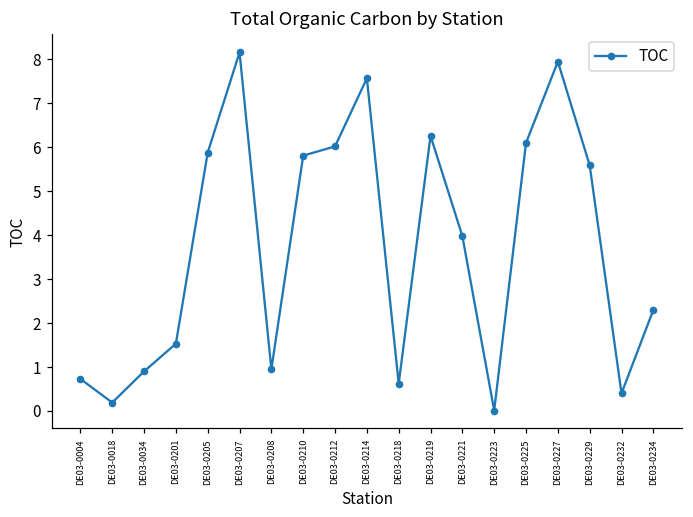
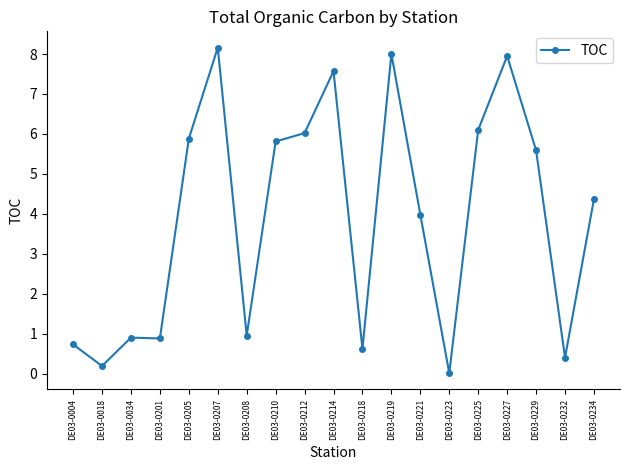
DE03-0201: 1.5 -> 0.9
DE03-0219: 6.3 -> 8.0
DE03-0234: 2.3 -> 4.4
